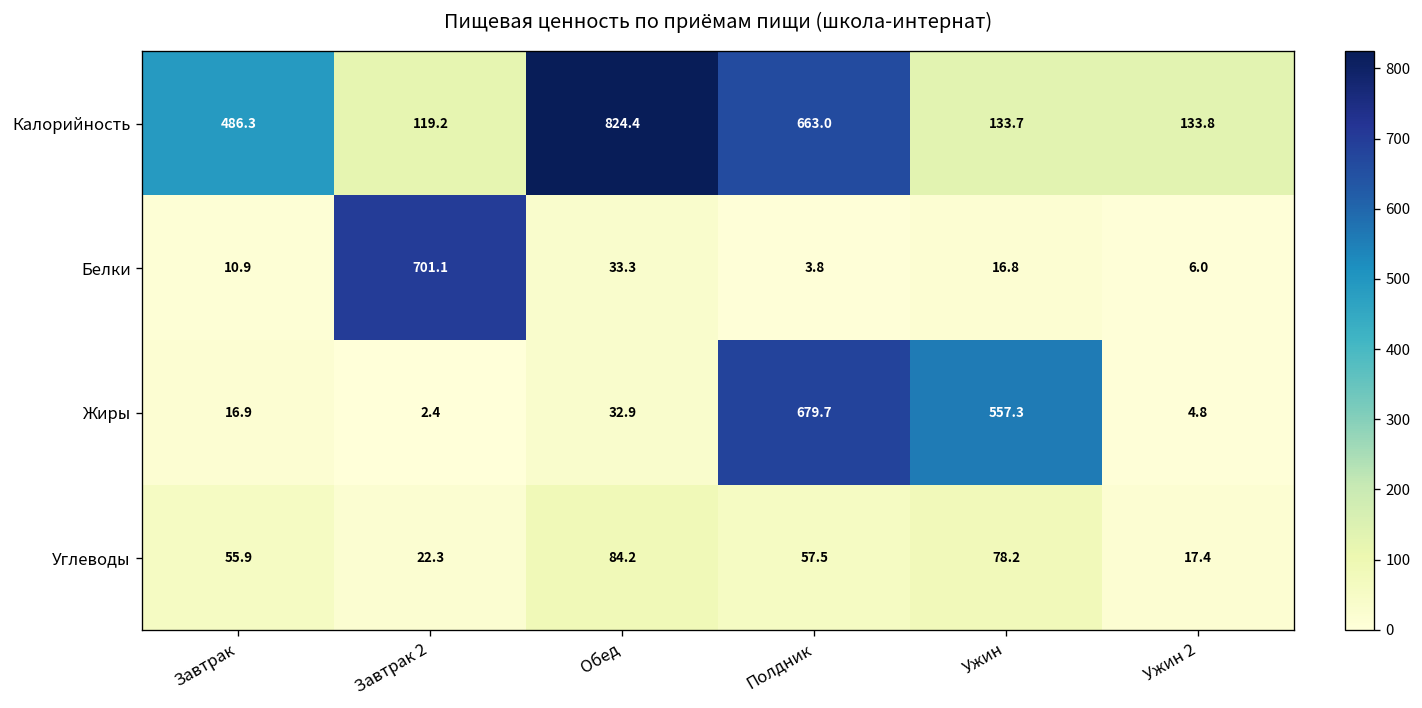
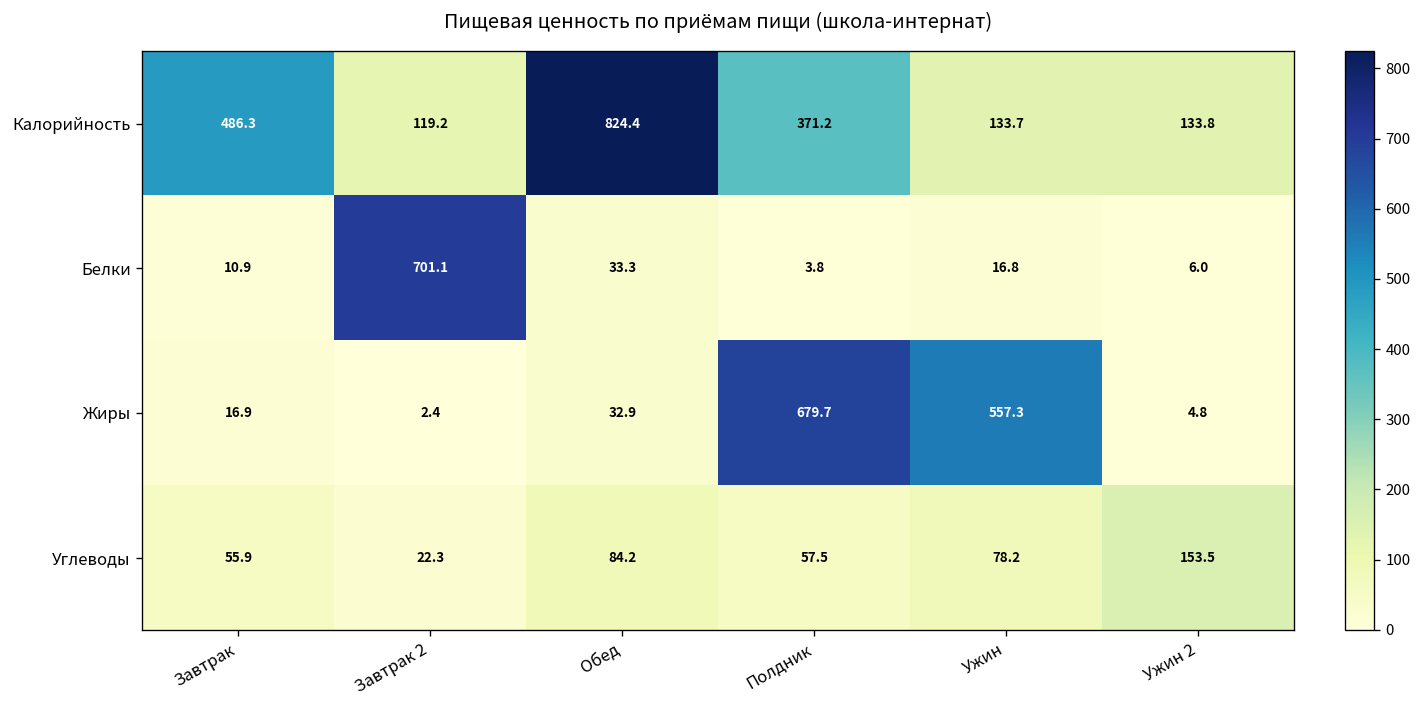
Калорийность, Полдник: 663.0 -> 371.2
Углеводы, Ужин 2: 17.4 -> 153.5
